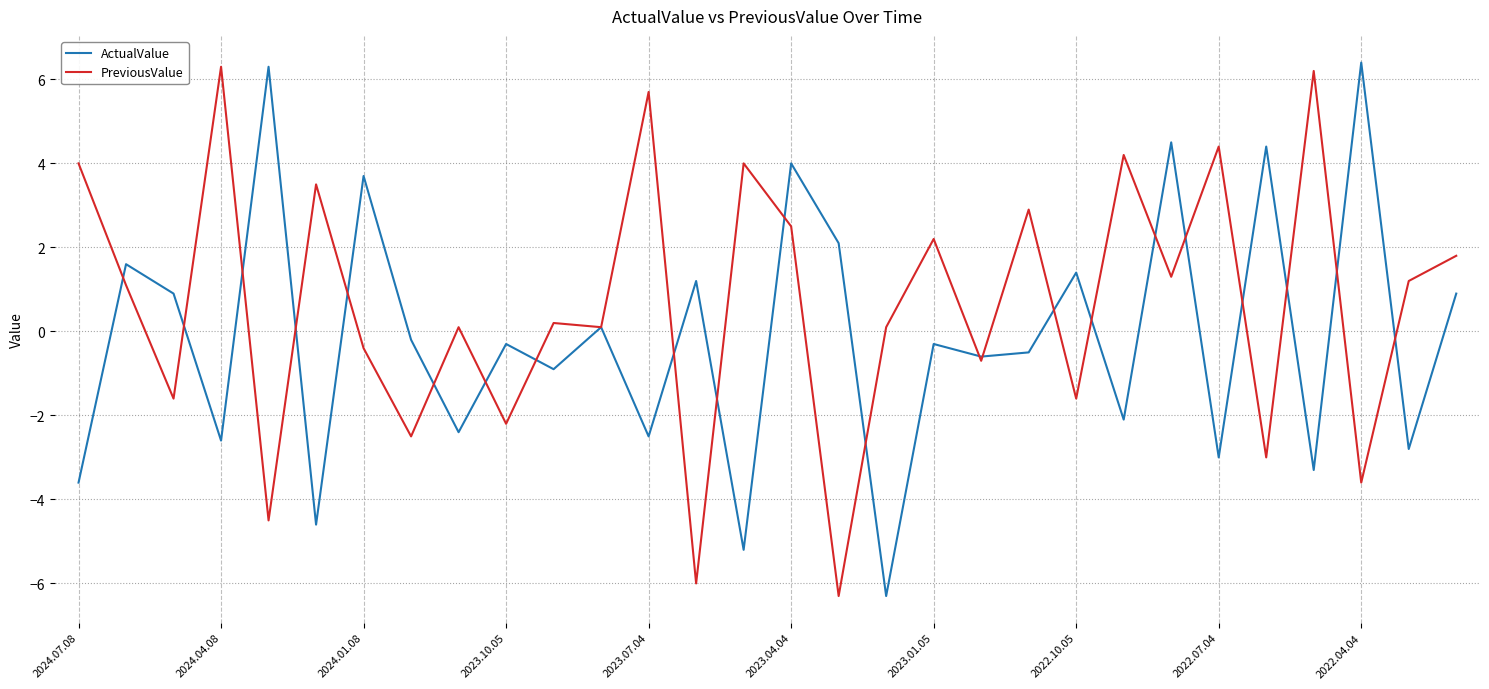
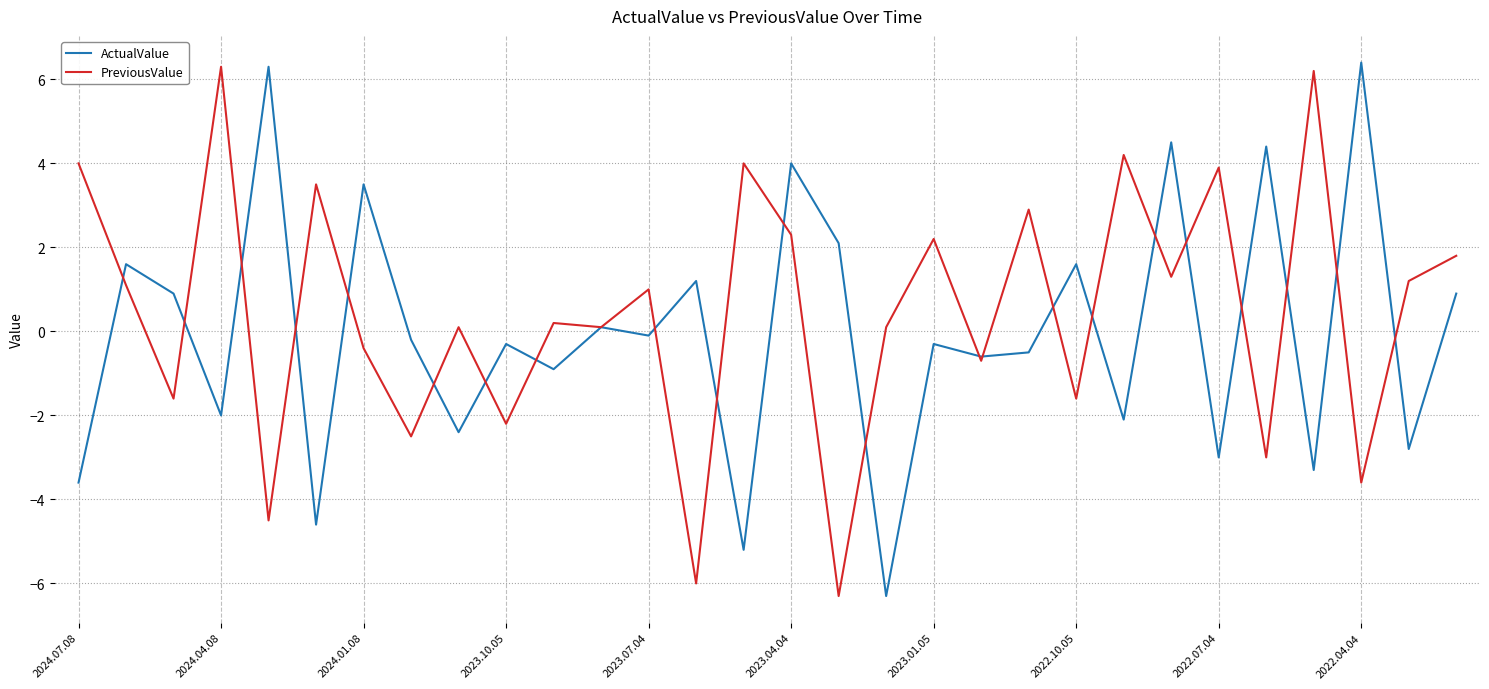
ActualValue, 2024.04.08: -2.6 -> -2.0
ActualValue, 2024.01.08: 3.7 -> 3.5
ActualValue, 2023.07.04: -2.5 -> -0.1
PreviousValue, 2023.07.04: 5.7 -> 1.0
PreviousValue, 2023.04.04: 2.5 -> 2.3
ActualValue, 2022.10.05: 1.4 -> 1.6
PreviousValue, 2022.07.04: 4.4 -> 3.9
